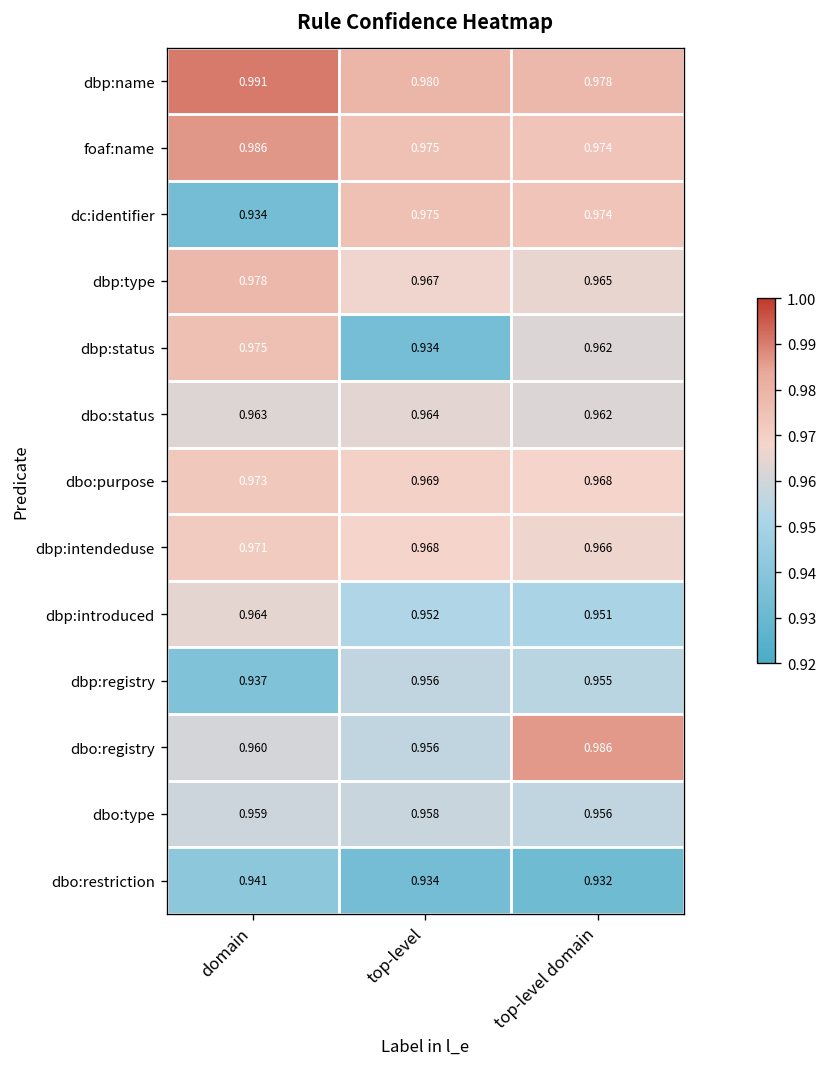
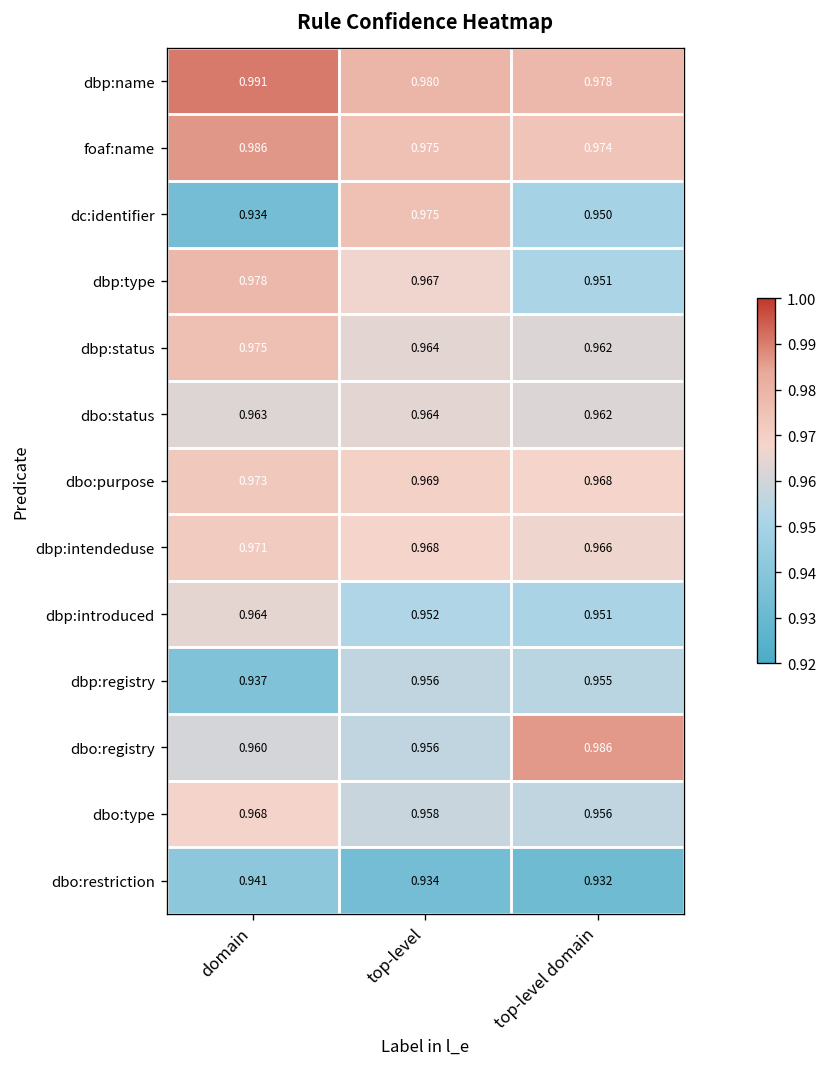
dc:identifier, top-level domain: 0.974 -> 0.950
dbp:type, top-level domain: 0.965 -> 0.951
dbp:status, top-level: 0.934 -> 0.964
dbo:type, domain: 0.959 -> 0.968
